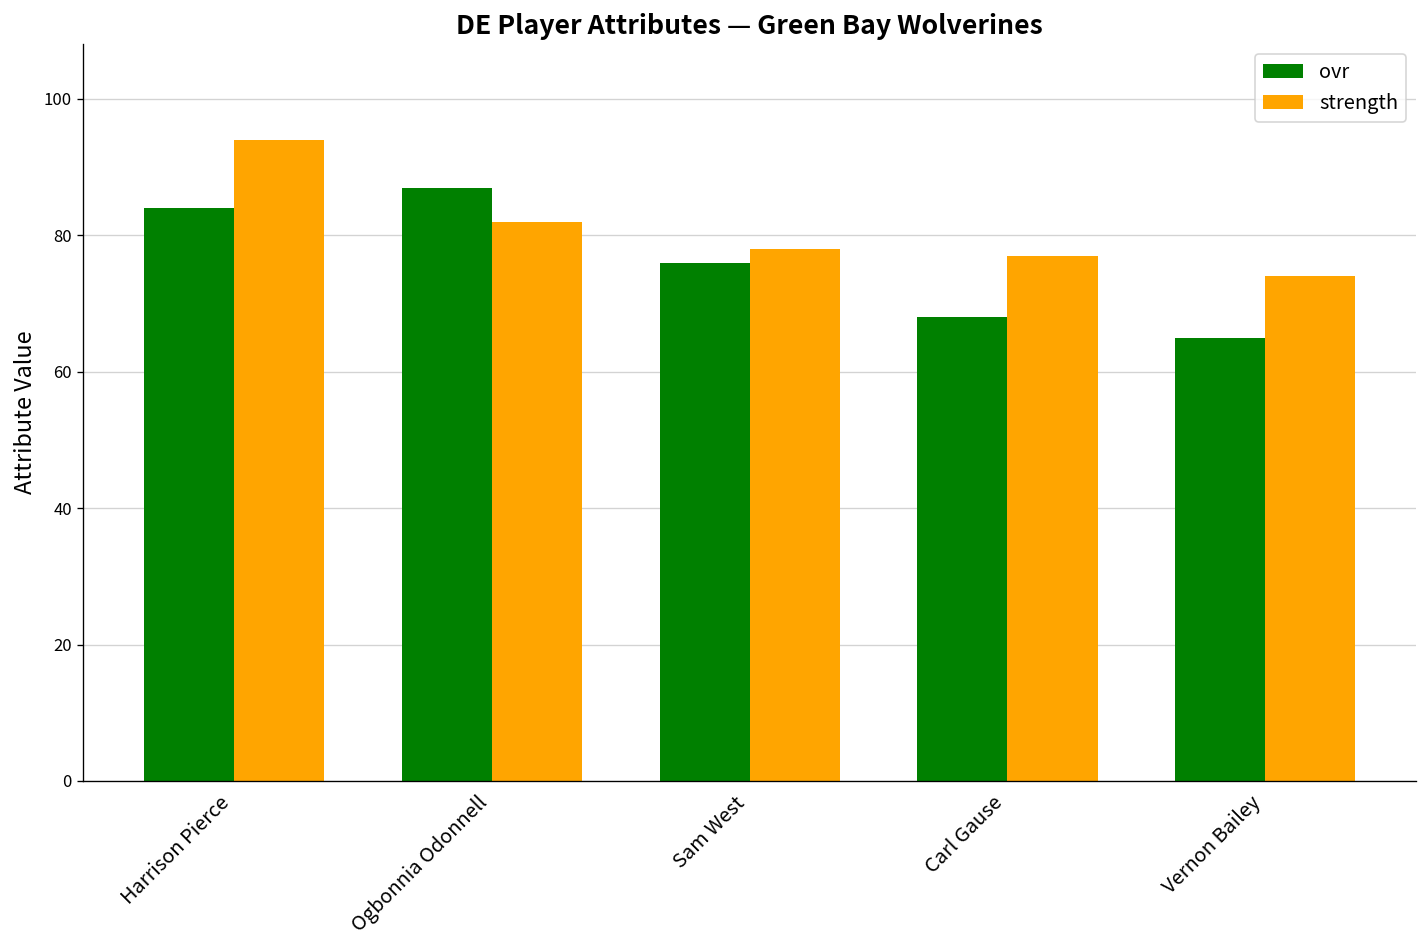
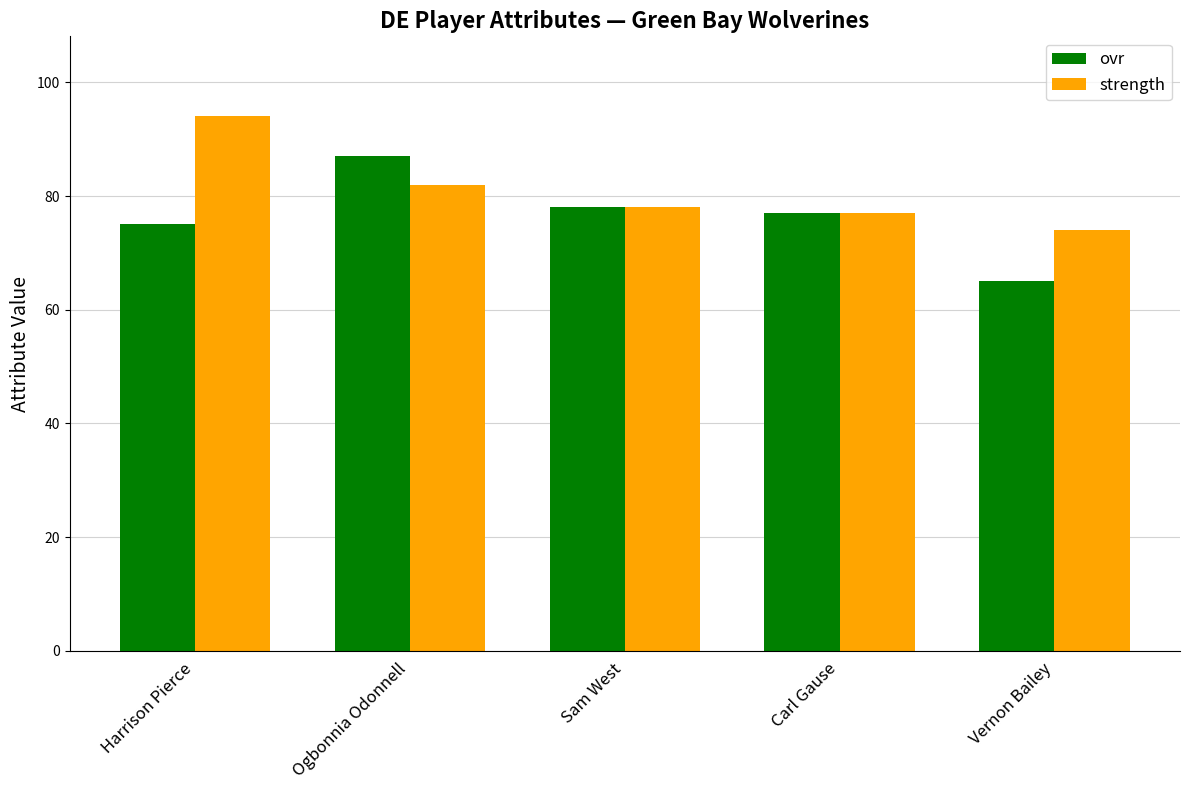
ovr, Harrison Pierce: 84 -> 75
ovr, Sam West: 76 -> 78
ovr, Carl Gause: 68 -> 77
